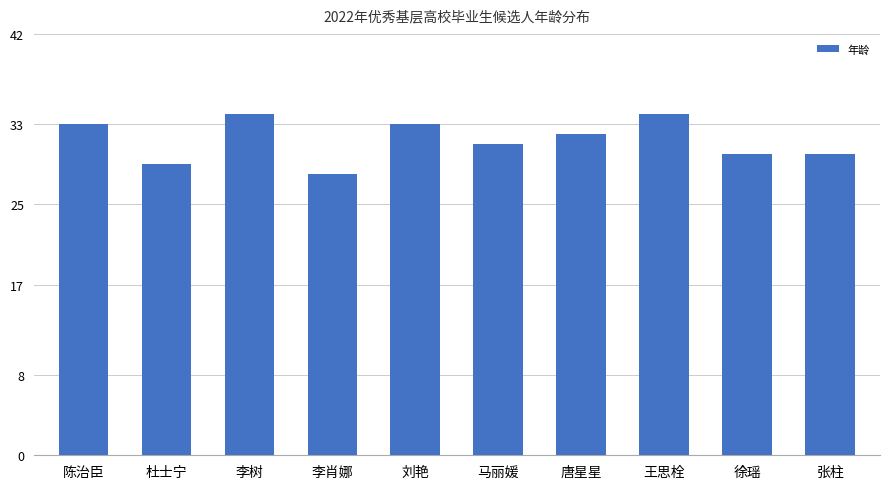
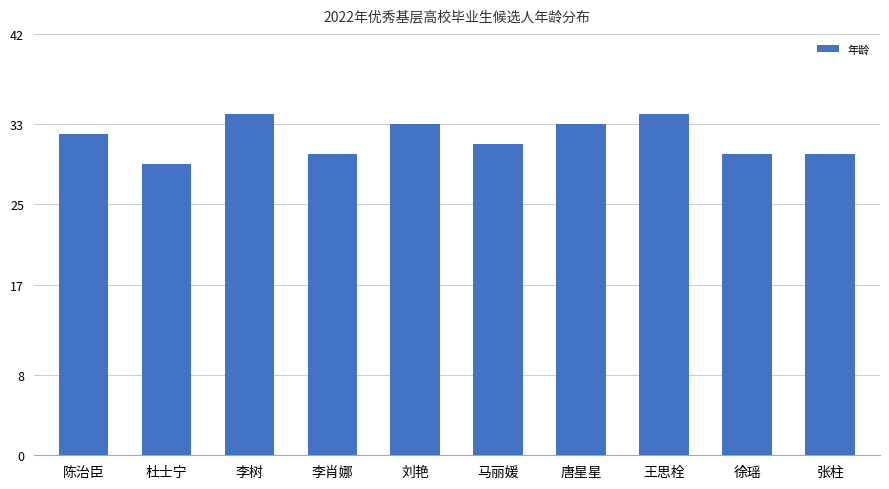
陈治臣: 33 -> 32
李肖娜: 28 -> 30
唐星星: 32 -> 33
